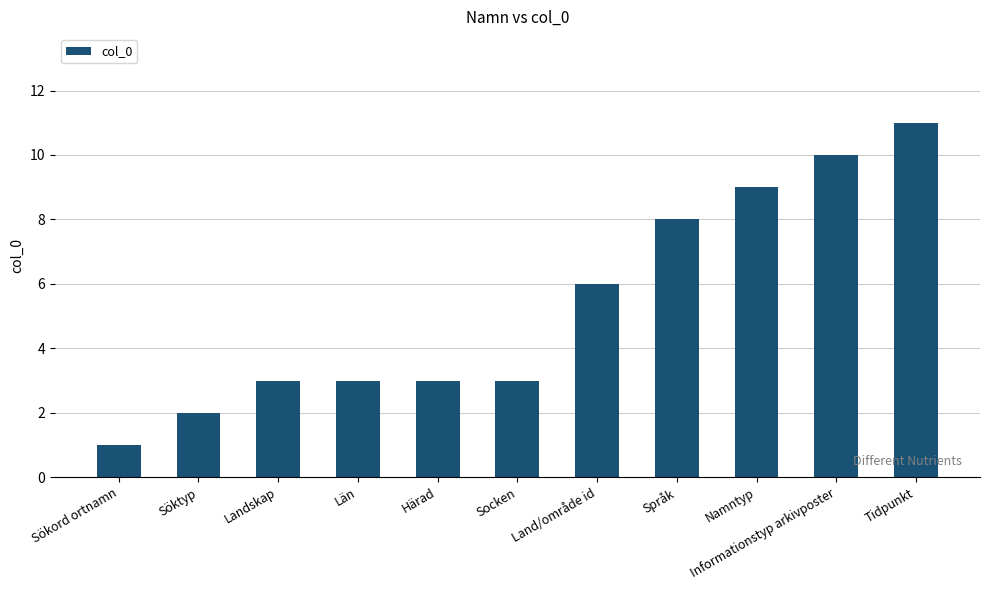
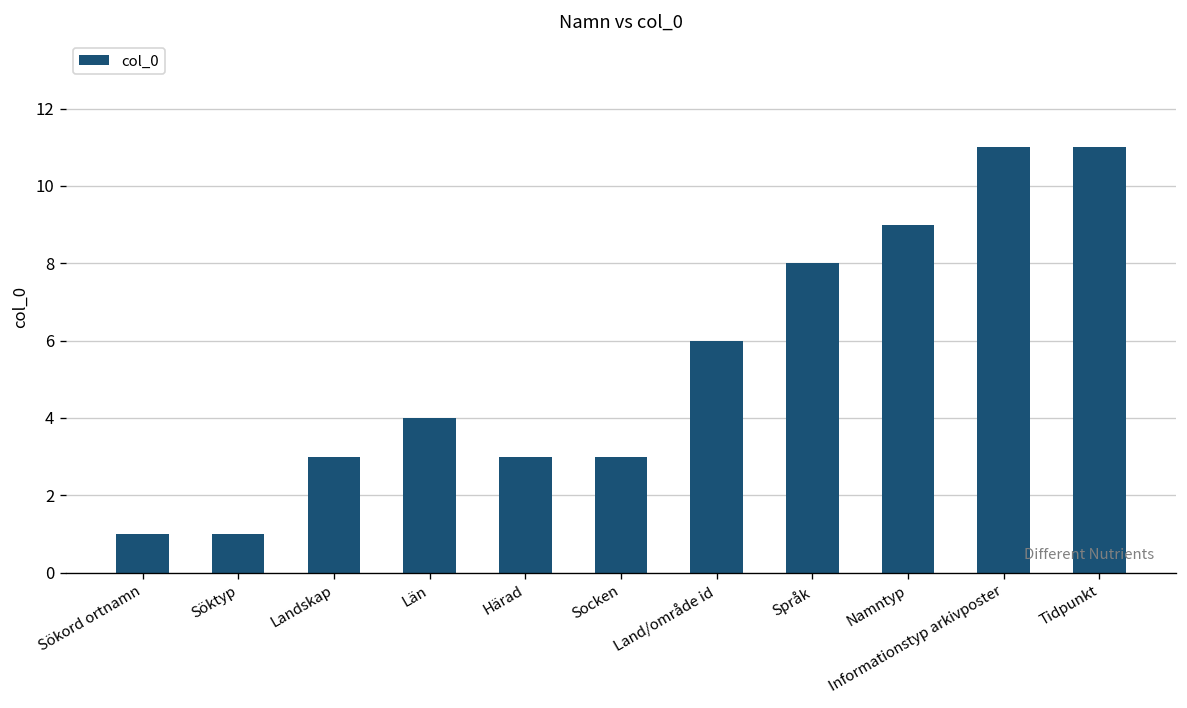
Söktyp: 2 -> 1
Län: 3 -> 4
Informationstyp arkivposter: 10 -> 11
